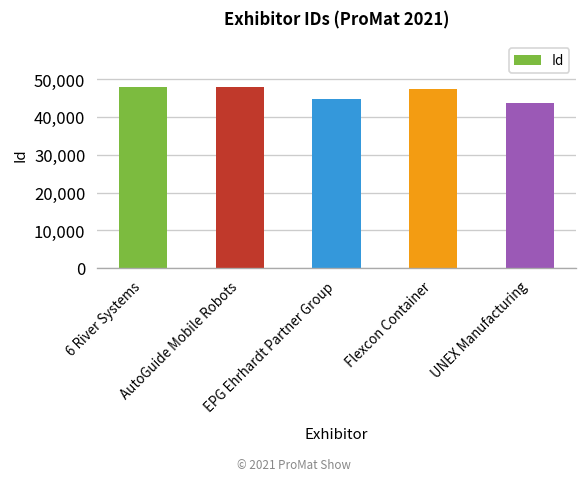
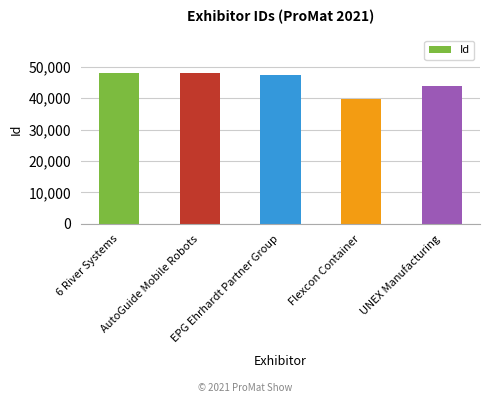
EPG Ehrhardt Partner Group: 45,000 -> 47,000
Flexcon Container: 47,000 -> 40,000
